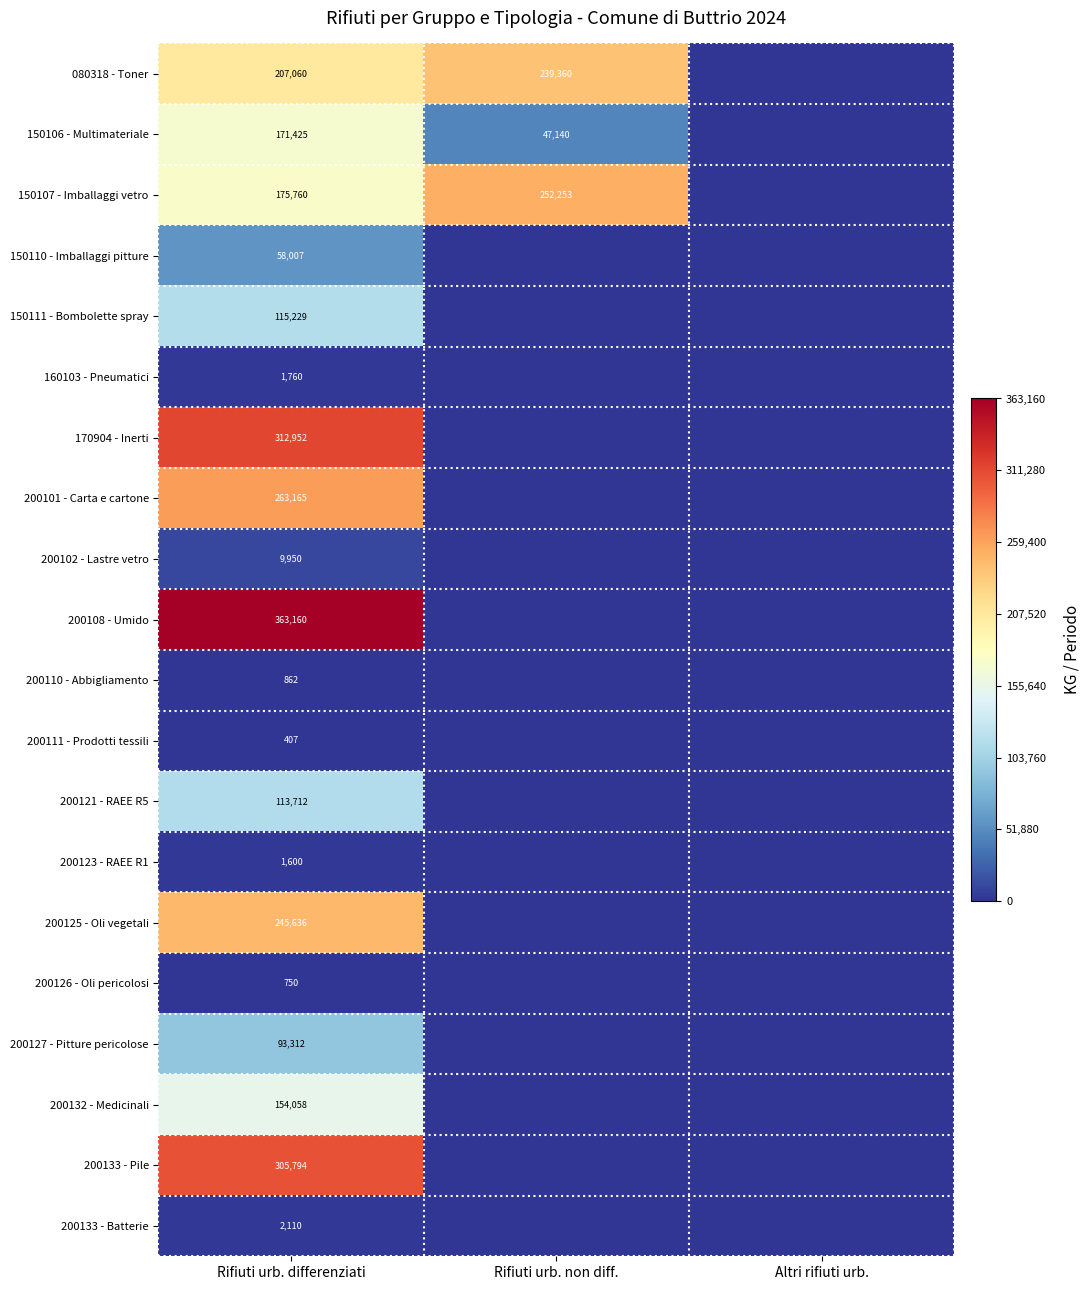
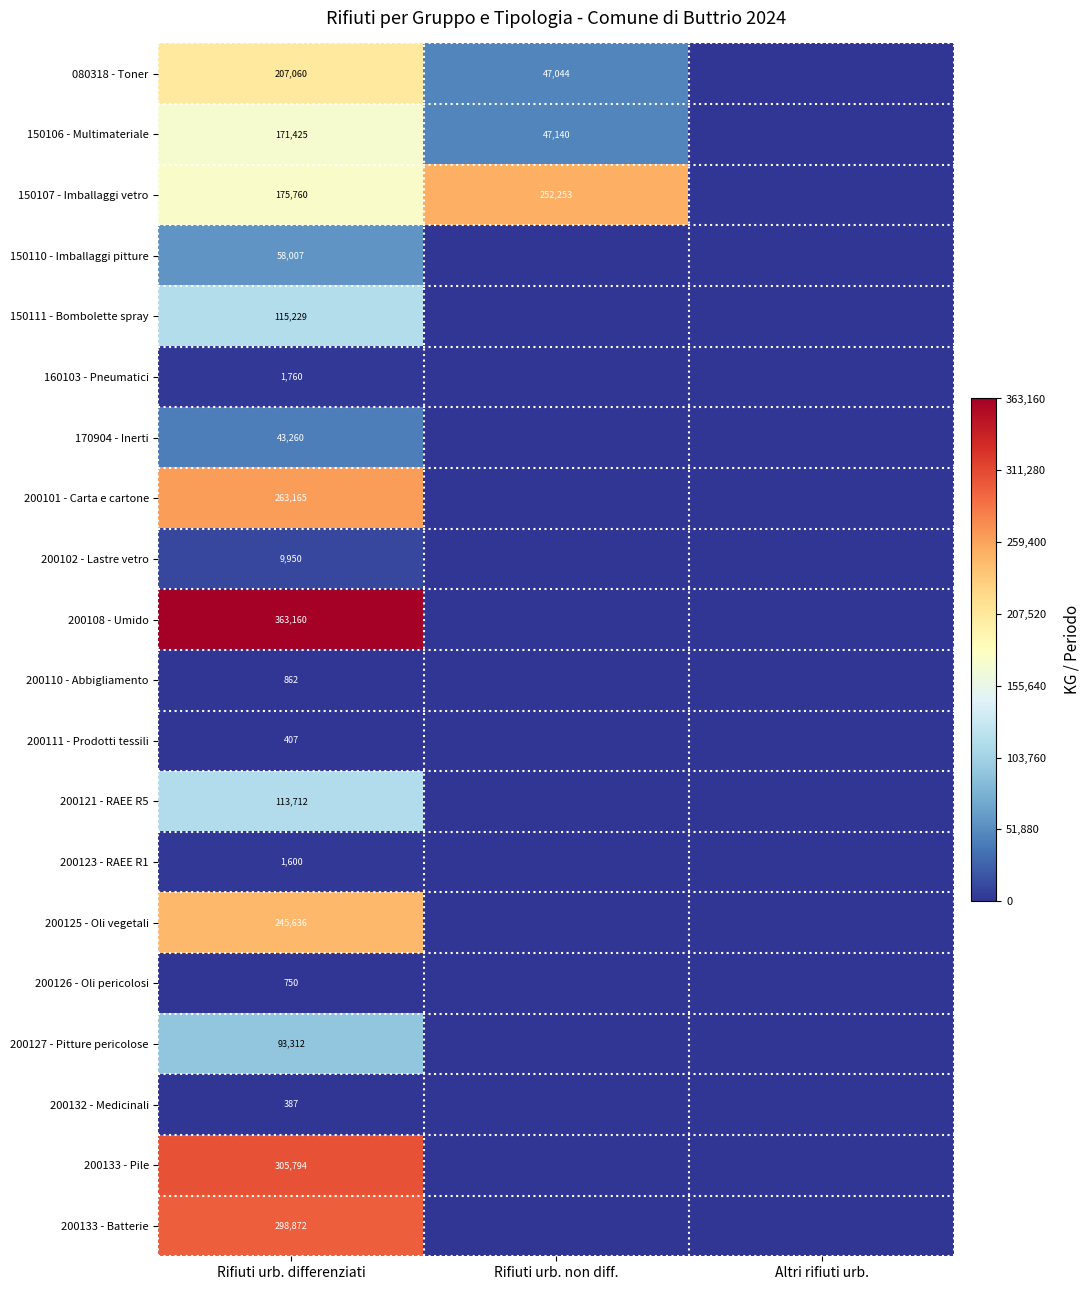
080318 - Toner, Rifiuti urb. non diff.: 239,360 -> 47,044
170904 - Inerti, Rifiuti urb. differenziati: 312,952 -> 43,260
200132 - Medicinali, Rifiuti urb. differenziati: 154,058 -> 387
200133 - Batterie, Rifiuti urb. differenziati: 2,110 -> 298,872
